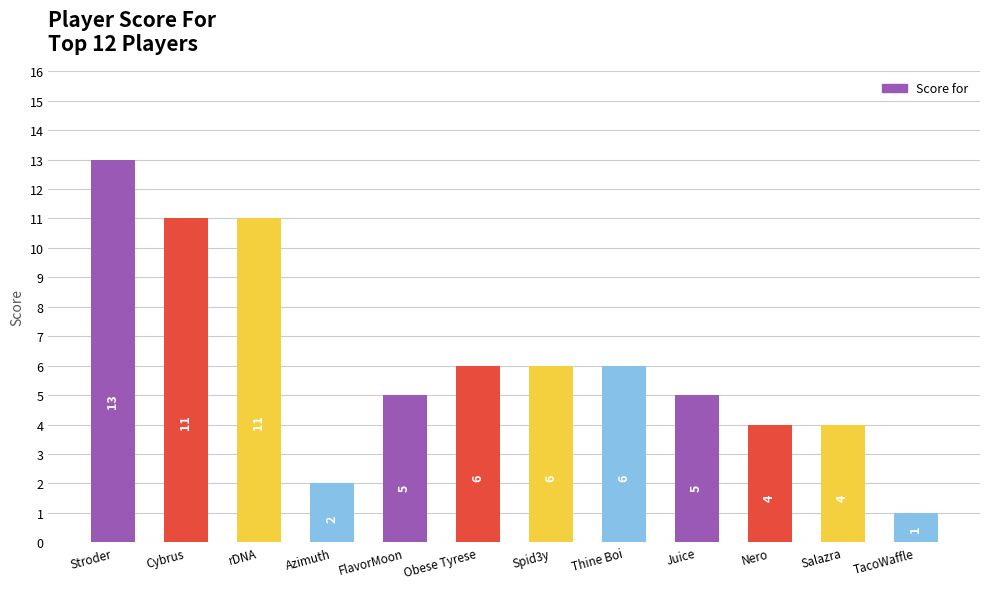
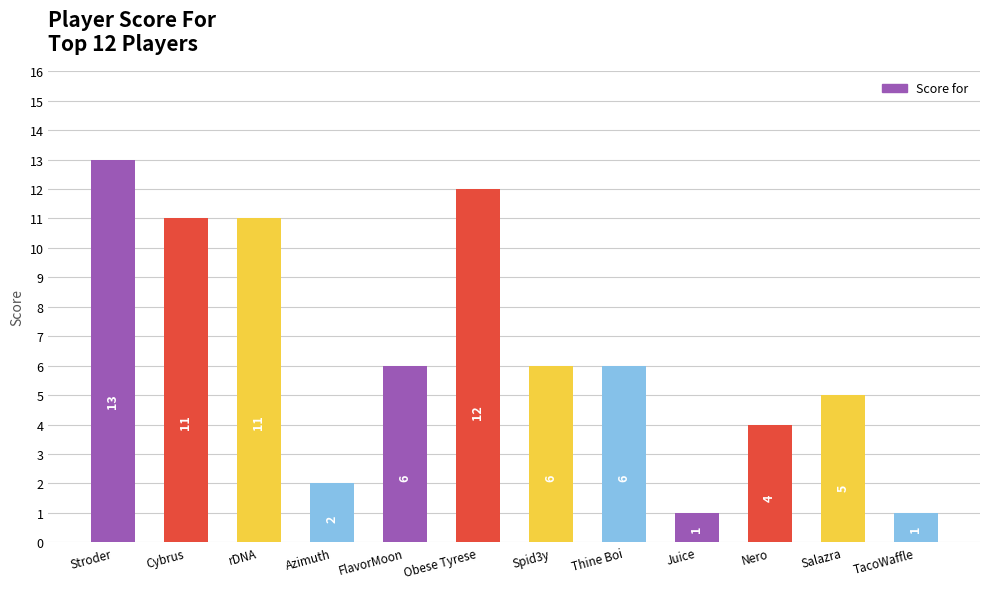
FlavorMoon: 5 -> 6
Obese Tyrese: 6 -> 12
Juice: 5 -> 1
Salazra: 4 -> 5
